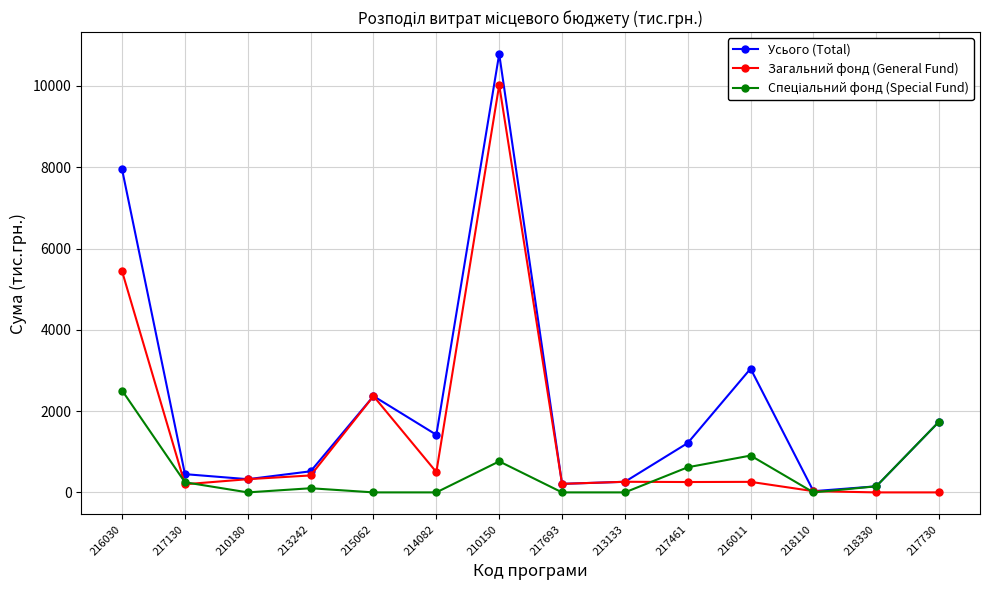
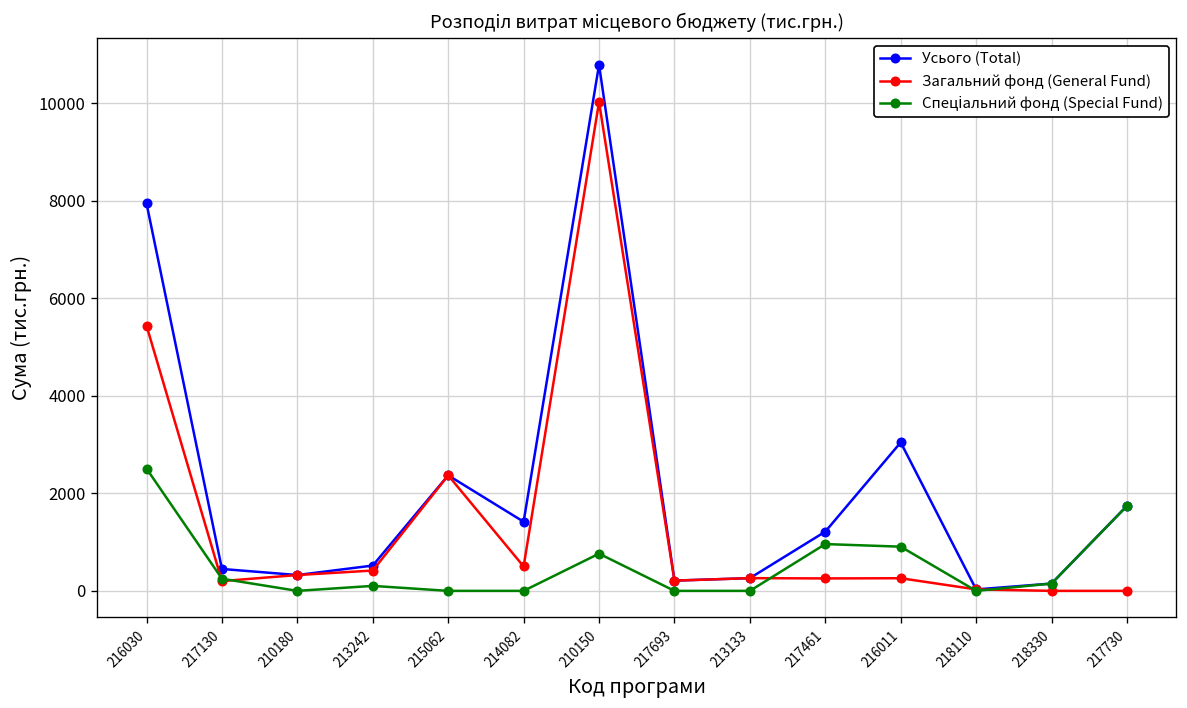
Спеціальний фонд (Special Fund), 217461: 600 -> 1000
